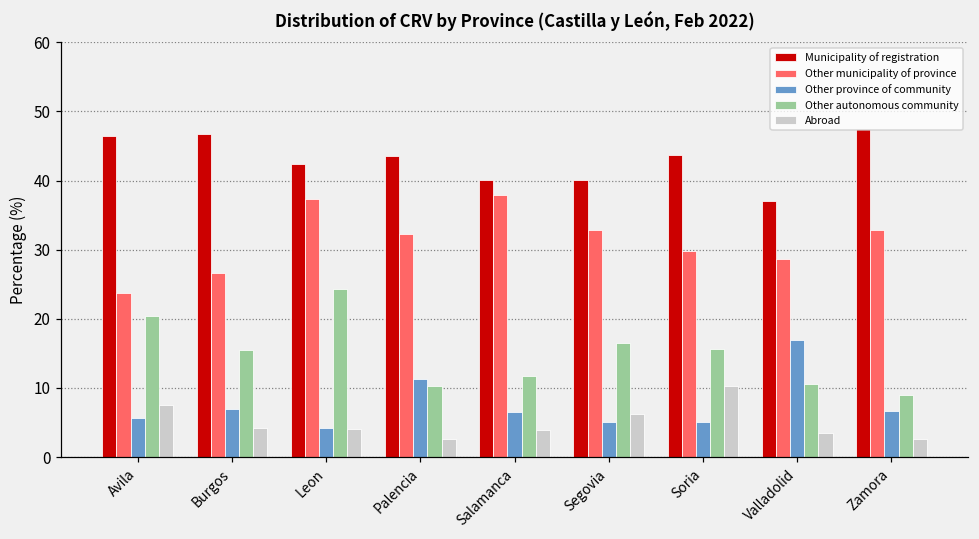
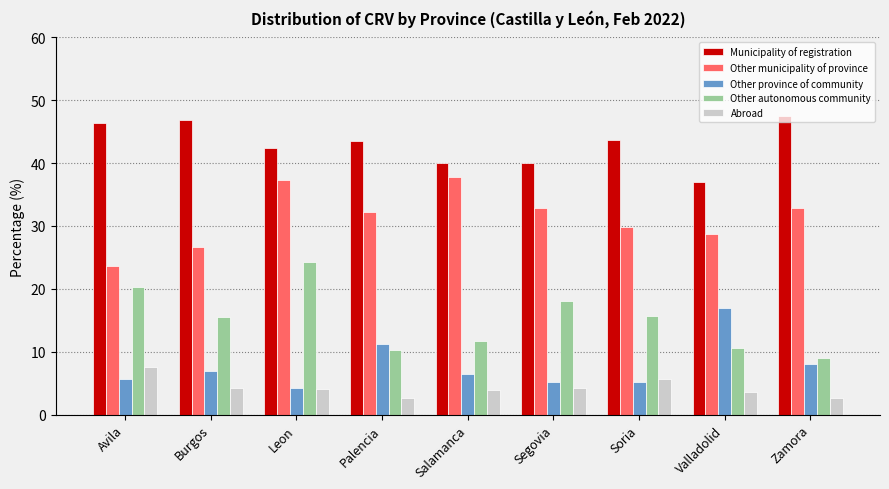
Other autonomous community, Segovia: 16 -> 18
Abroad, Segovia: 6 -> 4
Abroad, Soria: 10 -> 6
Other province of community, Zamora: 7 -> 8
